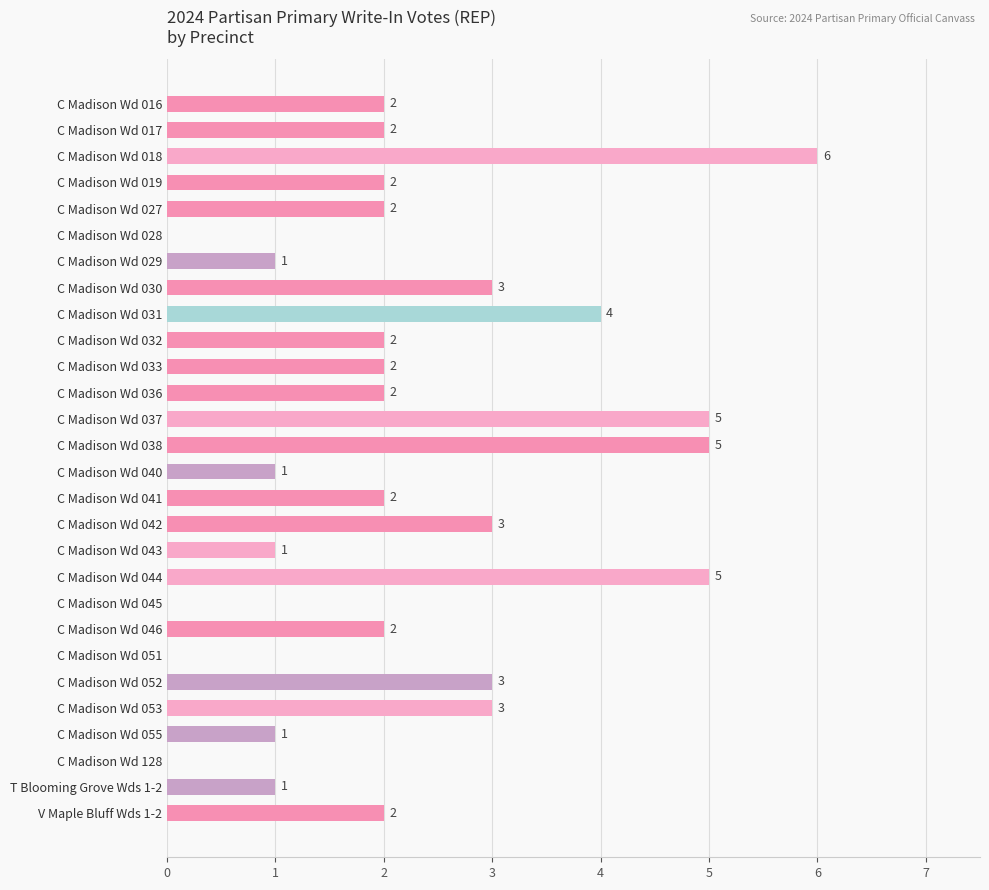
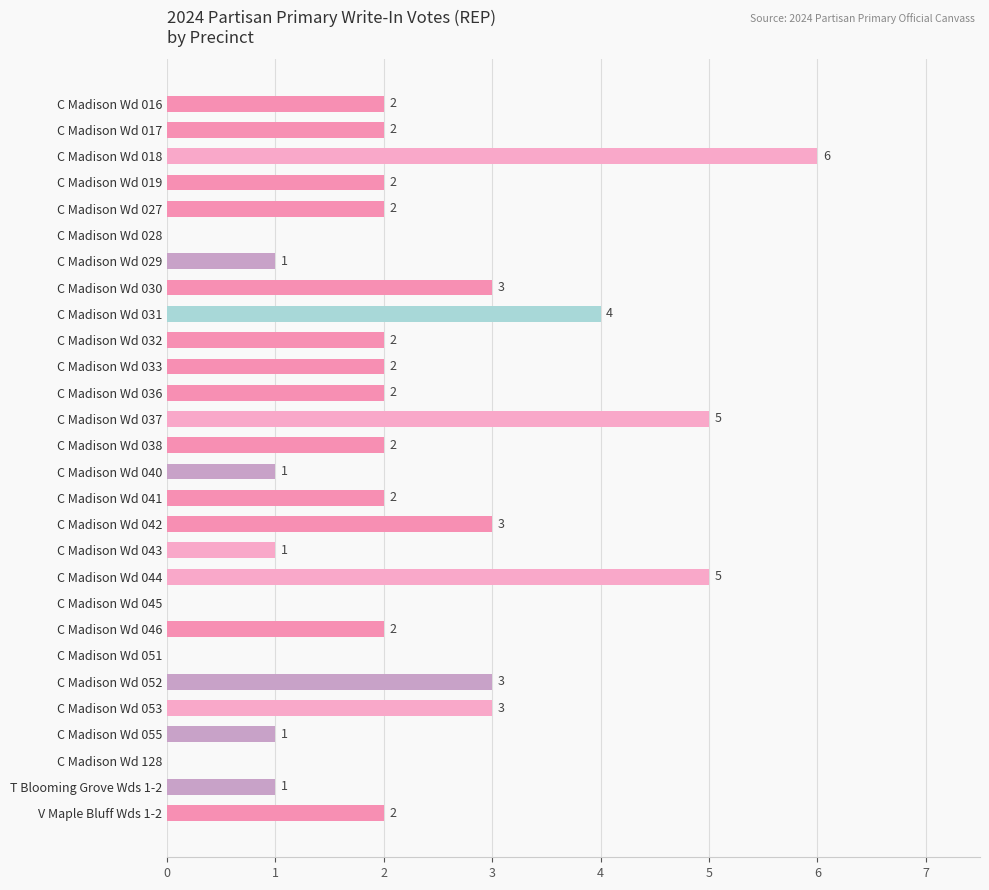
C Madison Wd 038: 5 -> 2
